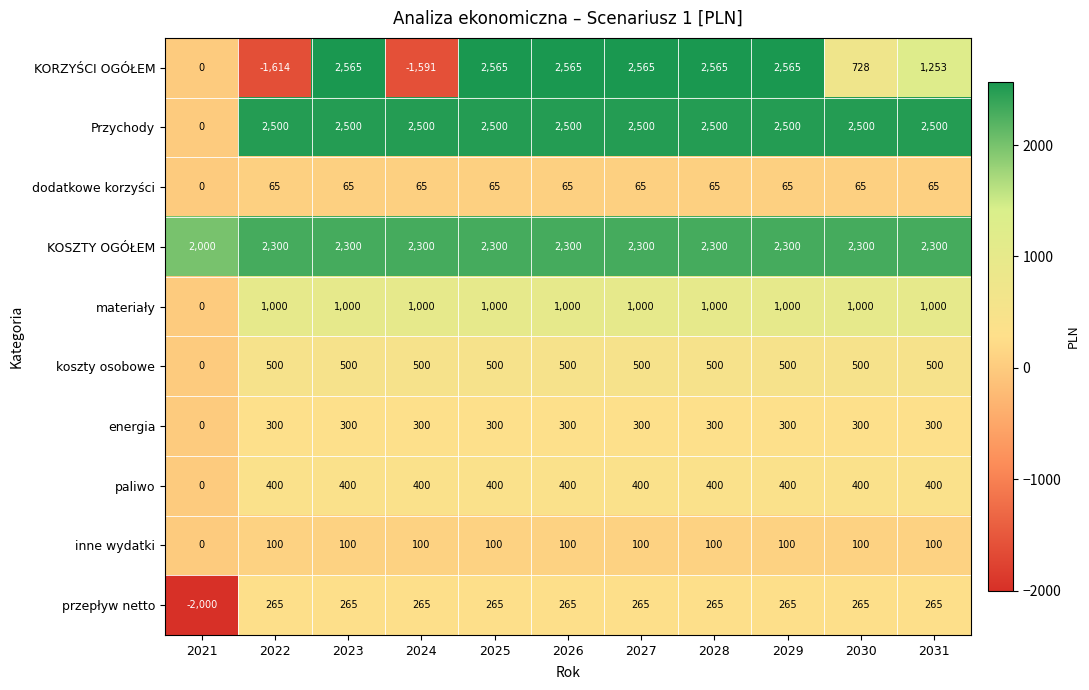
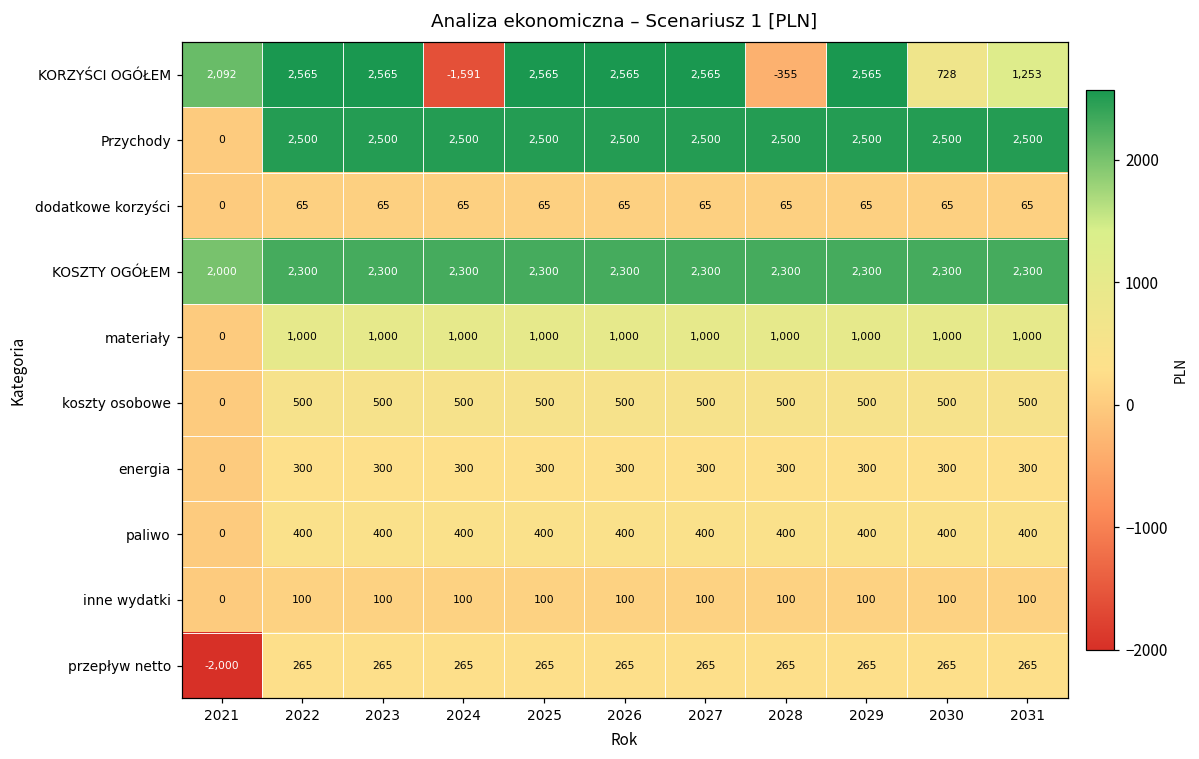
KORZYŚCI OGÓŁEM, 2021: 0 -> 2,092
KORZYŚCI OGÓŁEM, 2022: -1,614 -> 2,565
KORZYŚCI OGÓŁEM, 2028: 2,565 -> -355
